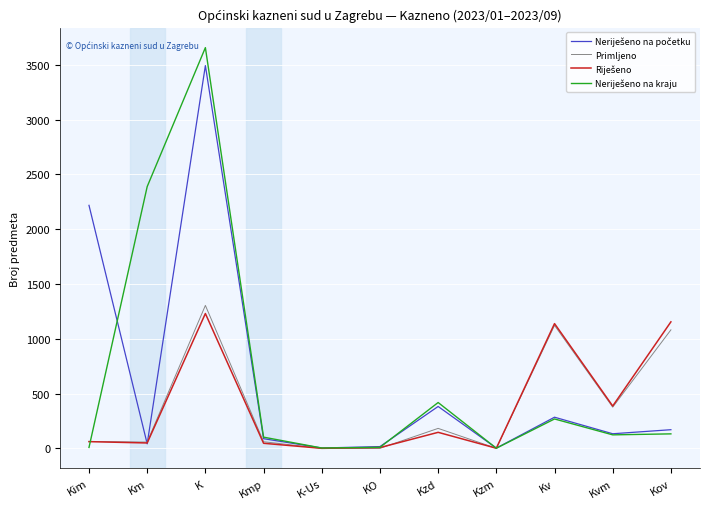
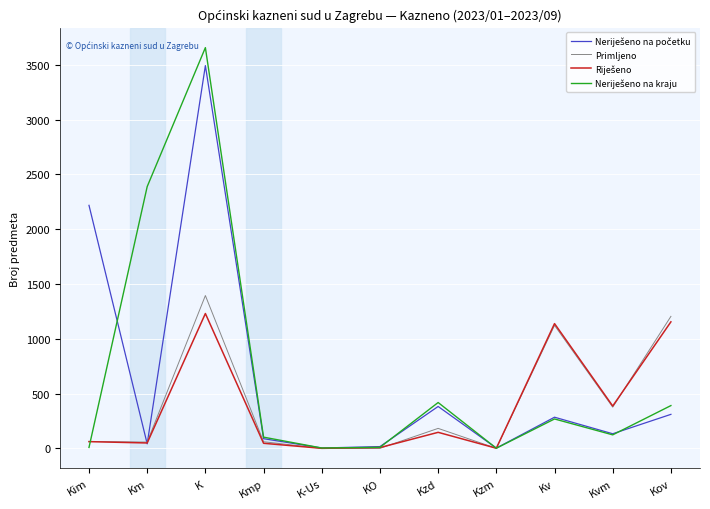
Primljeno, K: 1300 -> 1390
Neriješeno na početku, Kov: 170 -> 310
Primljeno, Kov: 1080 -> 1200
Neriješeno na kraju, Kov: 130 -> 390
